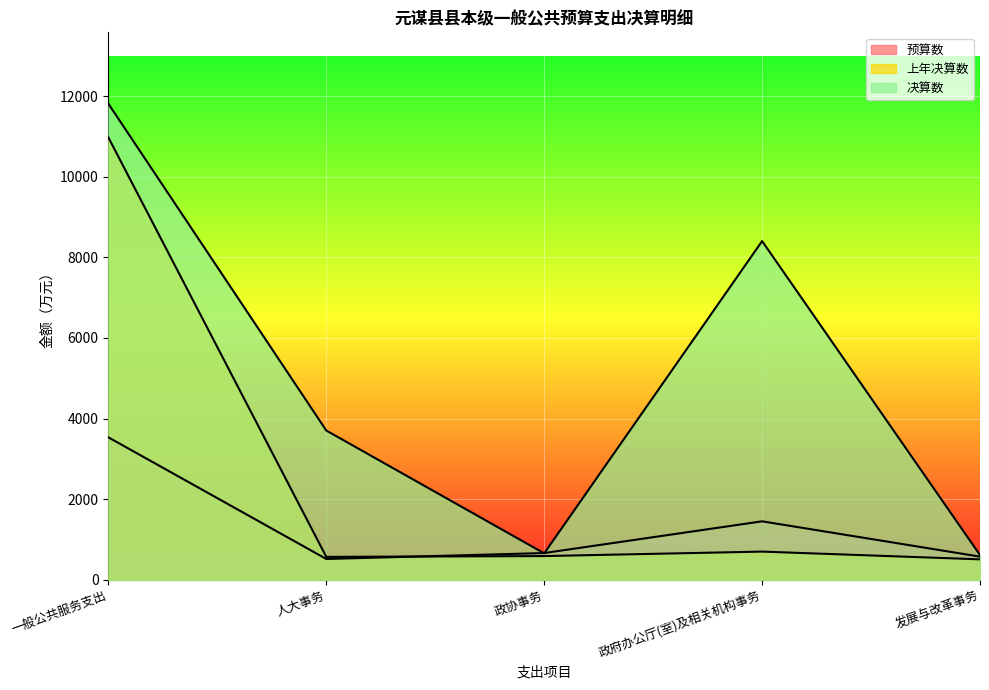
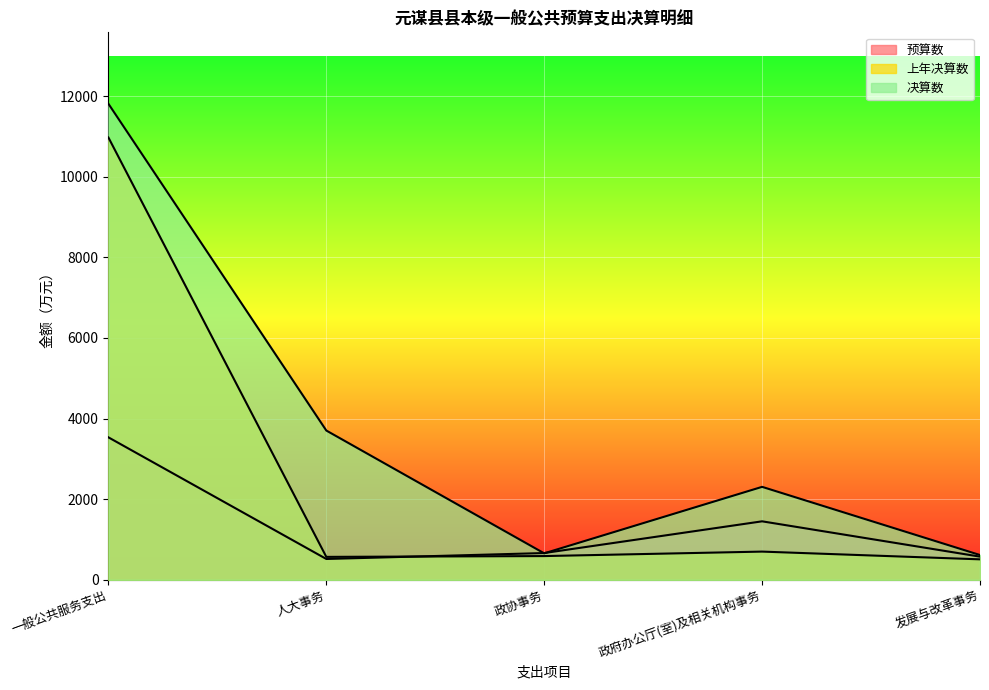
决算数, 政府办公厅(室)及相关机构事务: 8400 -> 2300
